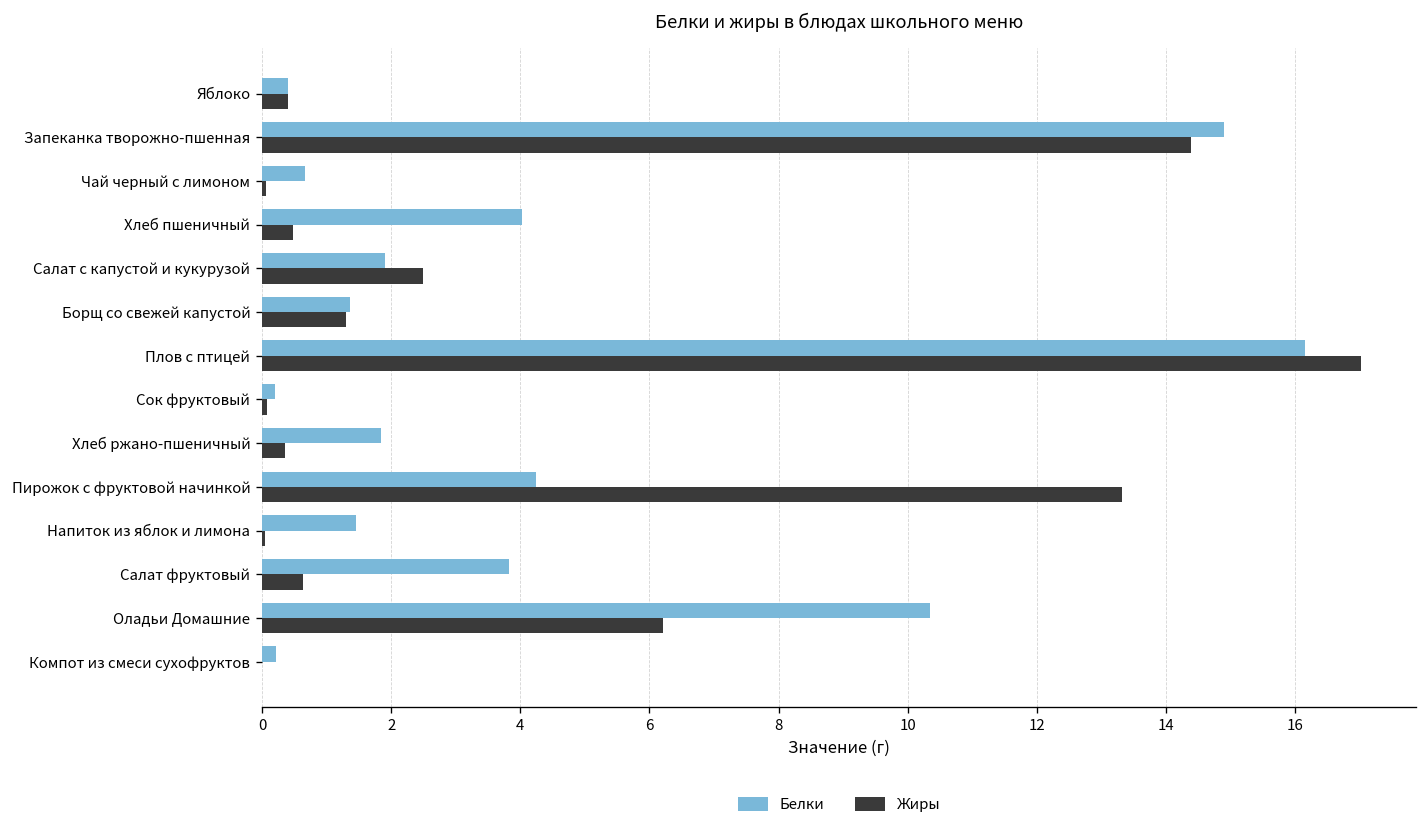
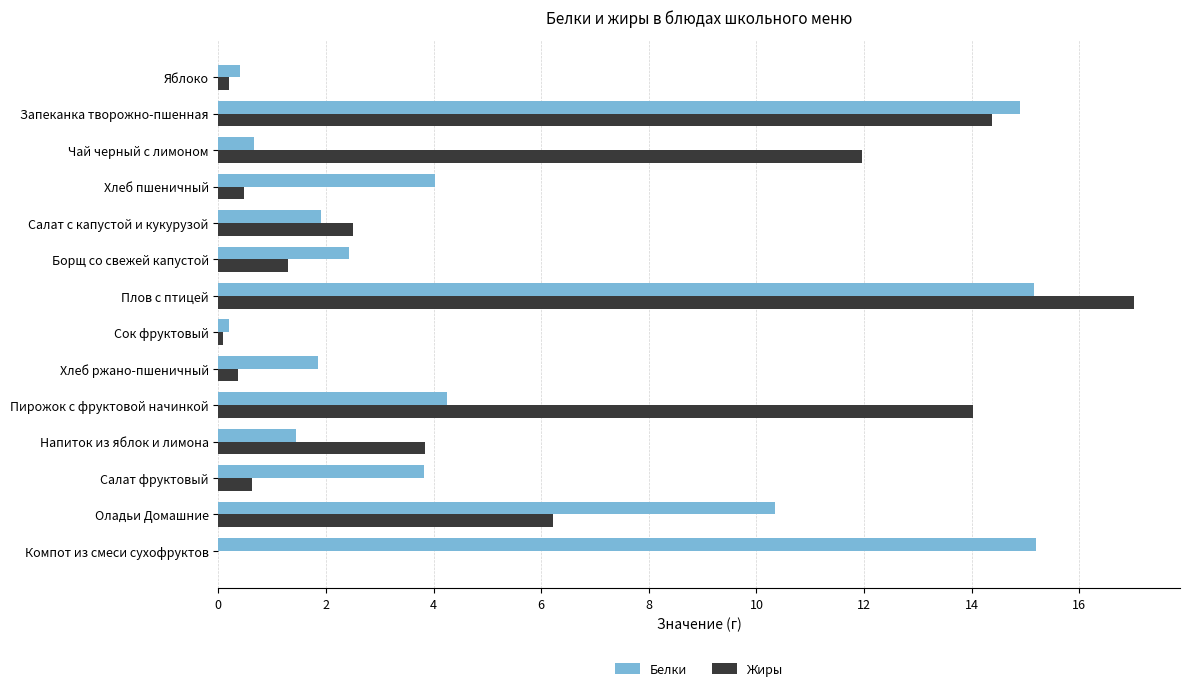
Жиры, Яблоко: 0.4 -> 0.2
Жиры, Чай черный с лимоном: 0.1 -> 12.0
Белки, Борщ со свежей капустой: 1.4 -> 2.4
Белки, Плов с птицей: 16.2 -> 15.2
Жиры, Пирожок с фруктовой начинкой: 13.3 -> 14.0
Жиры, Напиток из яблок и лимона: 0.0 -> 3.8
Белки, Компот из смеси сухофруктов: 0.2 -> 15.2
